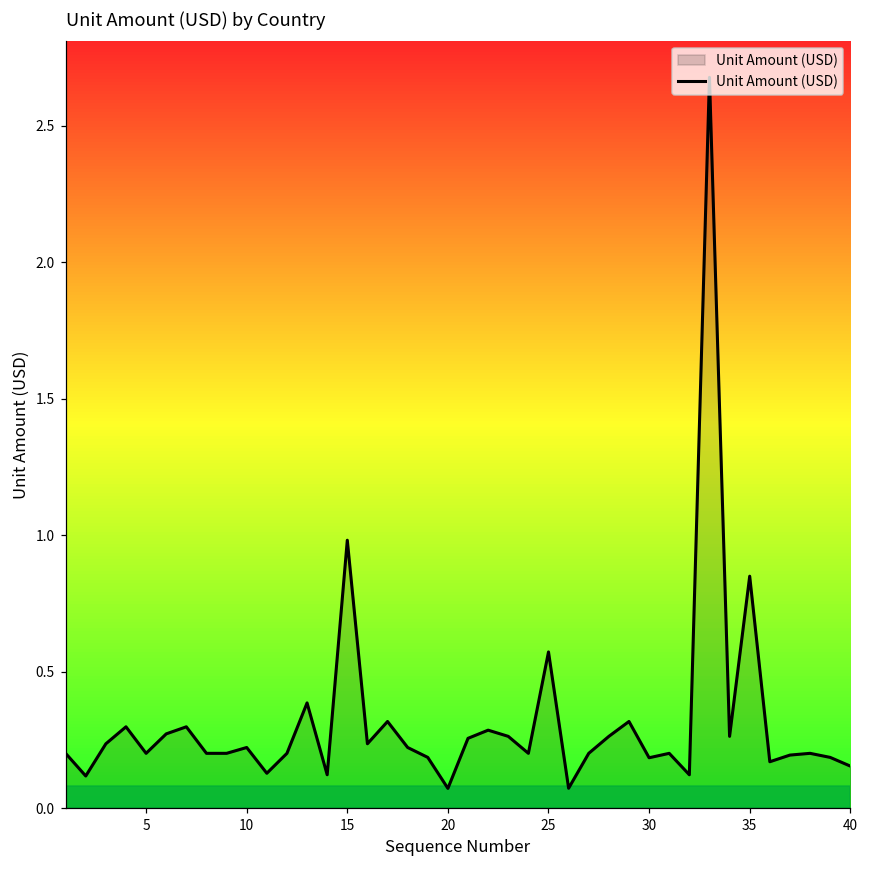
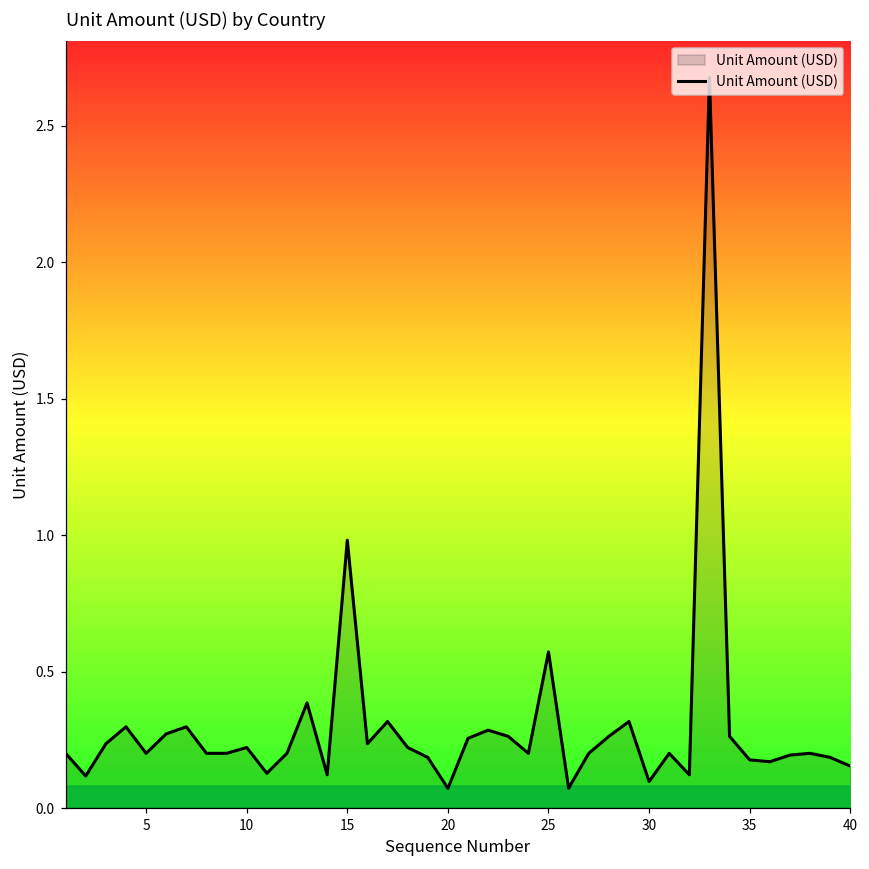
30: 0.18 -> 0.10
35: 0.85 -> 0.18
